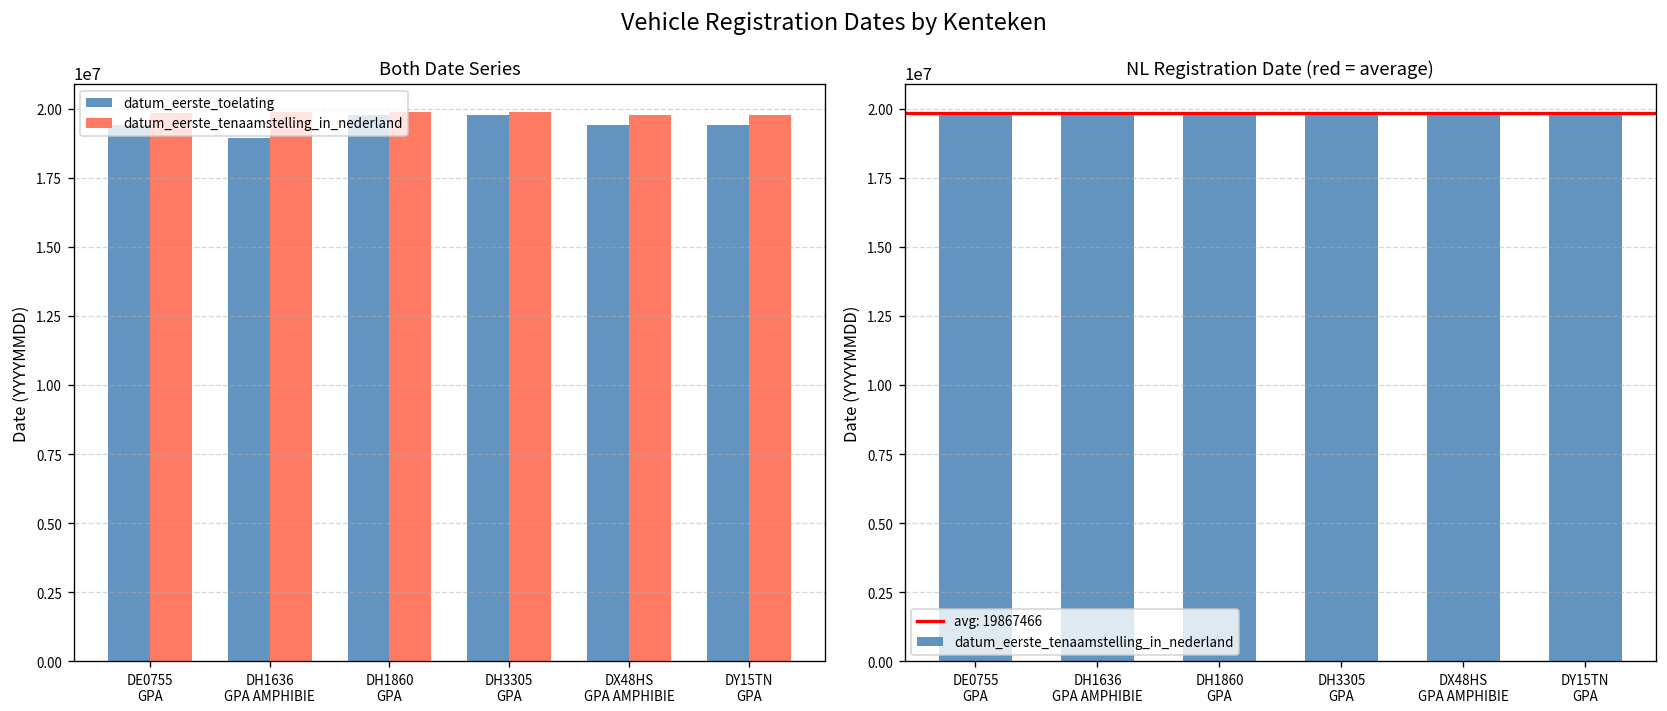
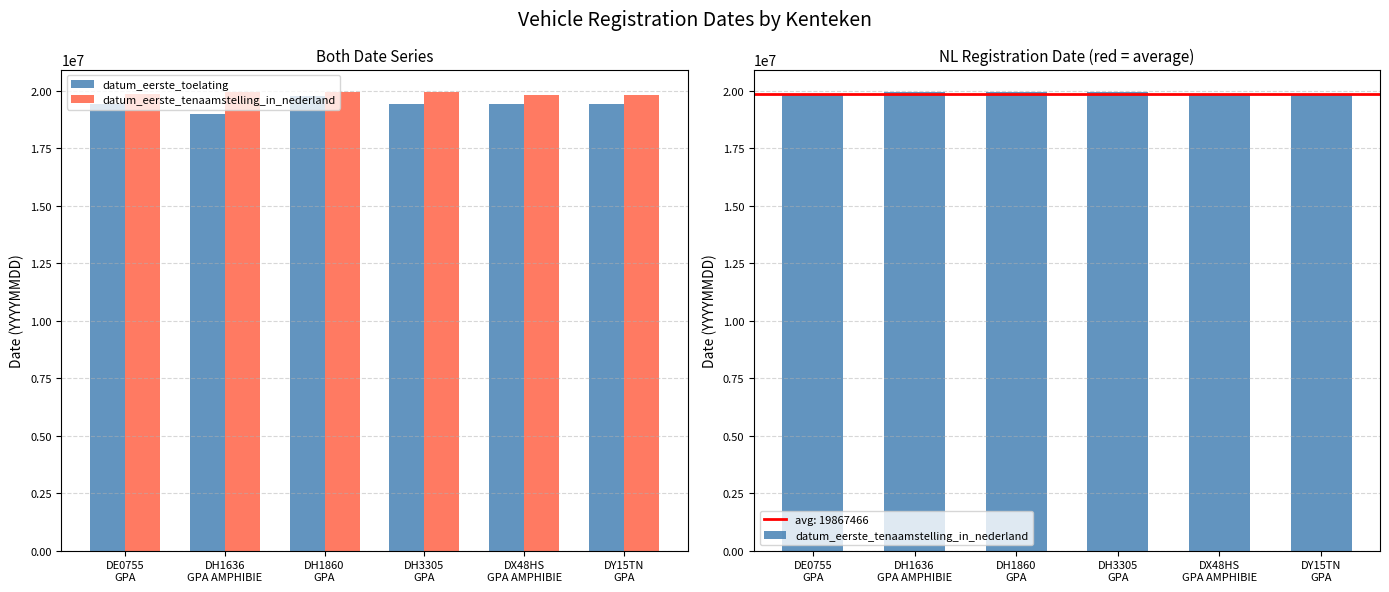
Both Date Series, datum_eerste_toelating, DH3305 GPA: 19800000 -> 19400000
